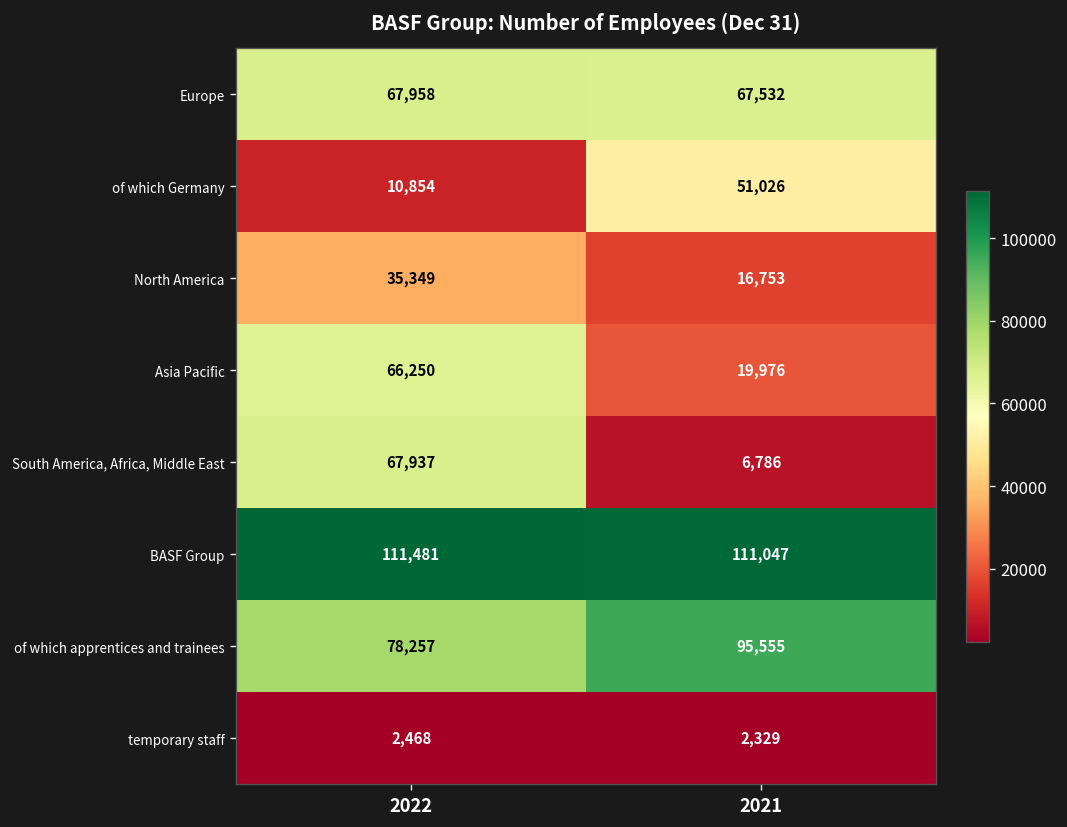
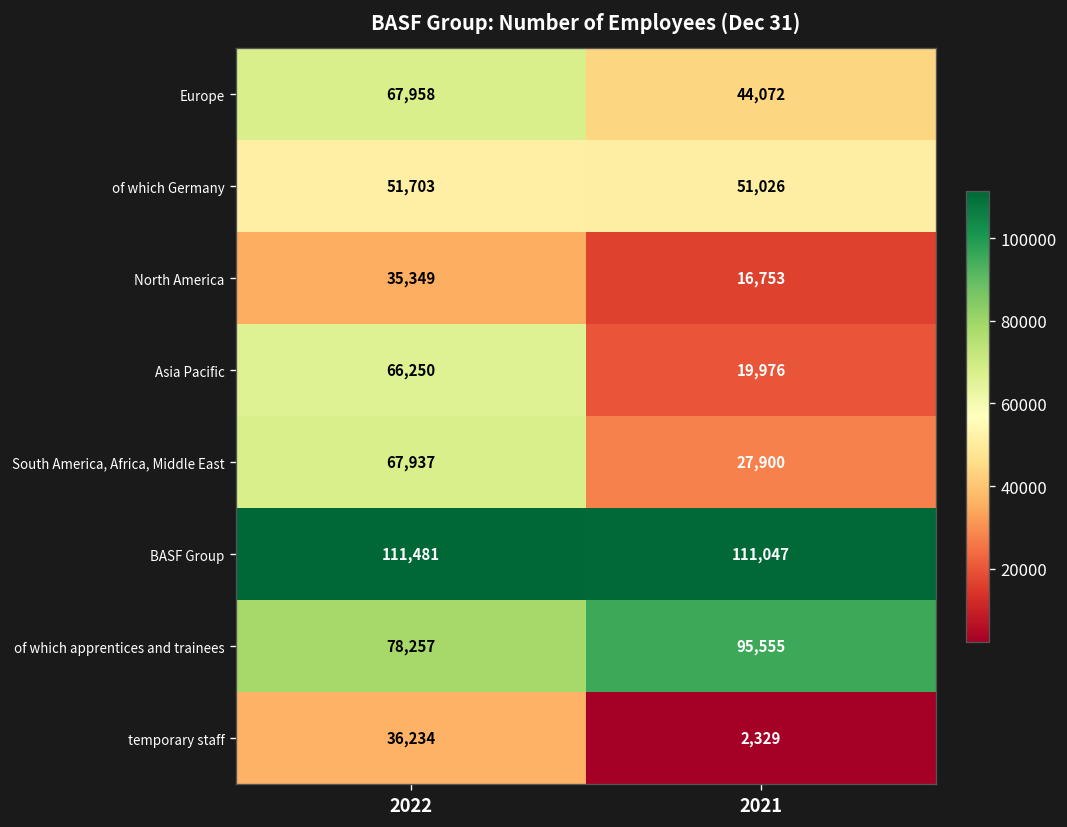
Europe, 2021: 67,532 -> 44,072
of which Germany, 2022: 10,854 -> 51,703
South America, Africa, Middle East, 2021: 6,786 -> 27,900
temporary staff, 2022: 2,468 -> 36,234
